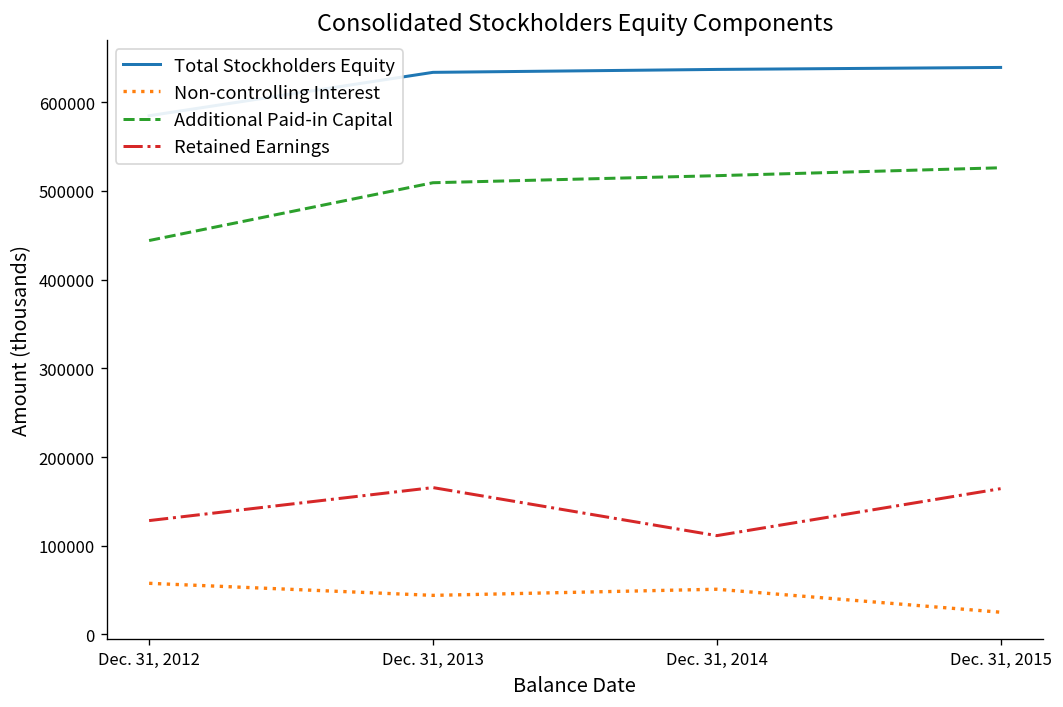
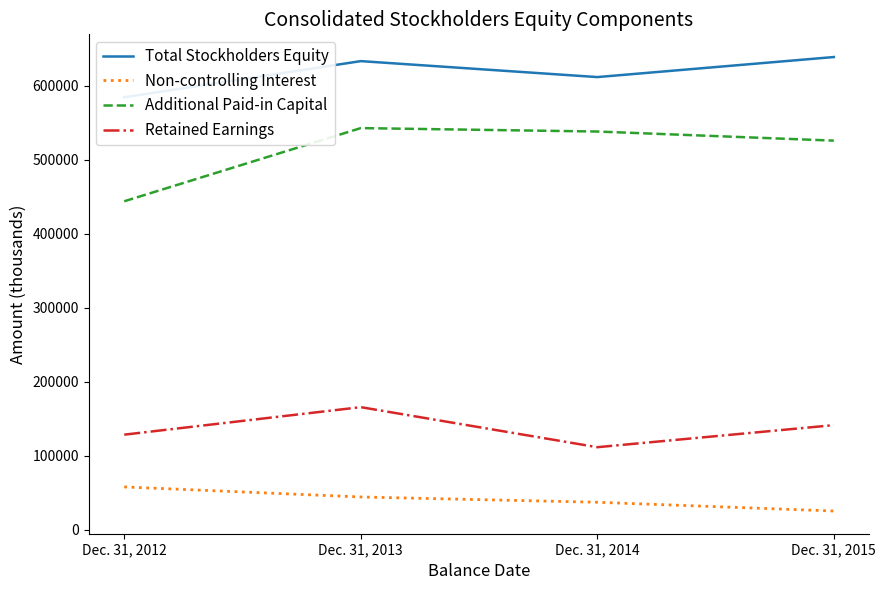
Additional Paid-in Capital, Dec. 31, 2013: 510000 -> 540000
Total Stockholders Equity, Dec. 31, 2014: 640000 -> 610000
Non-controlling Interest, Dec. 31, 2014: 50000 -> 40000
Additional Paid-in Capital, Dec. 31, 2014: 520000 -> 540000
Retained Earnings, Dec. 31, 2015: 160000 -> 140000
